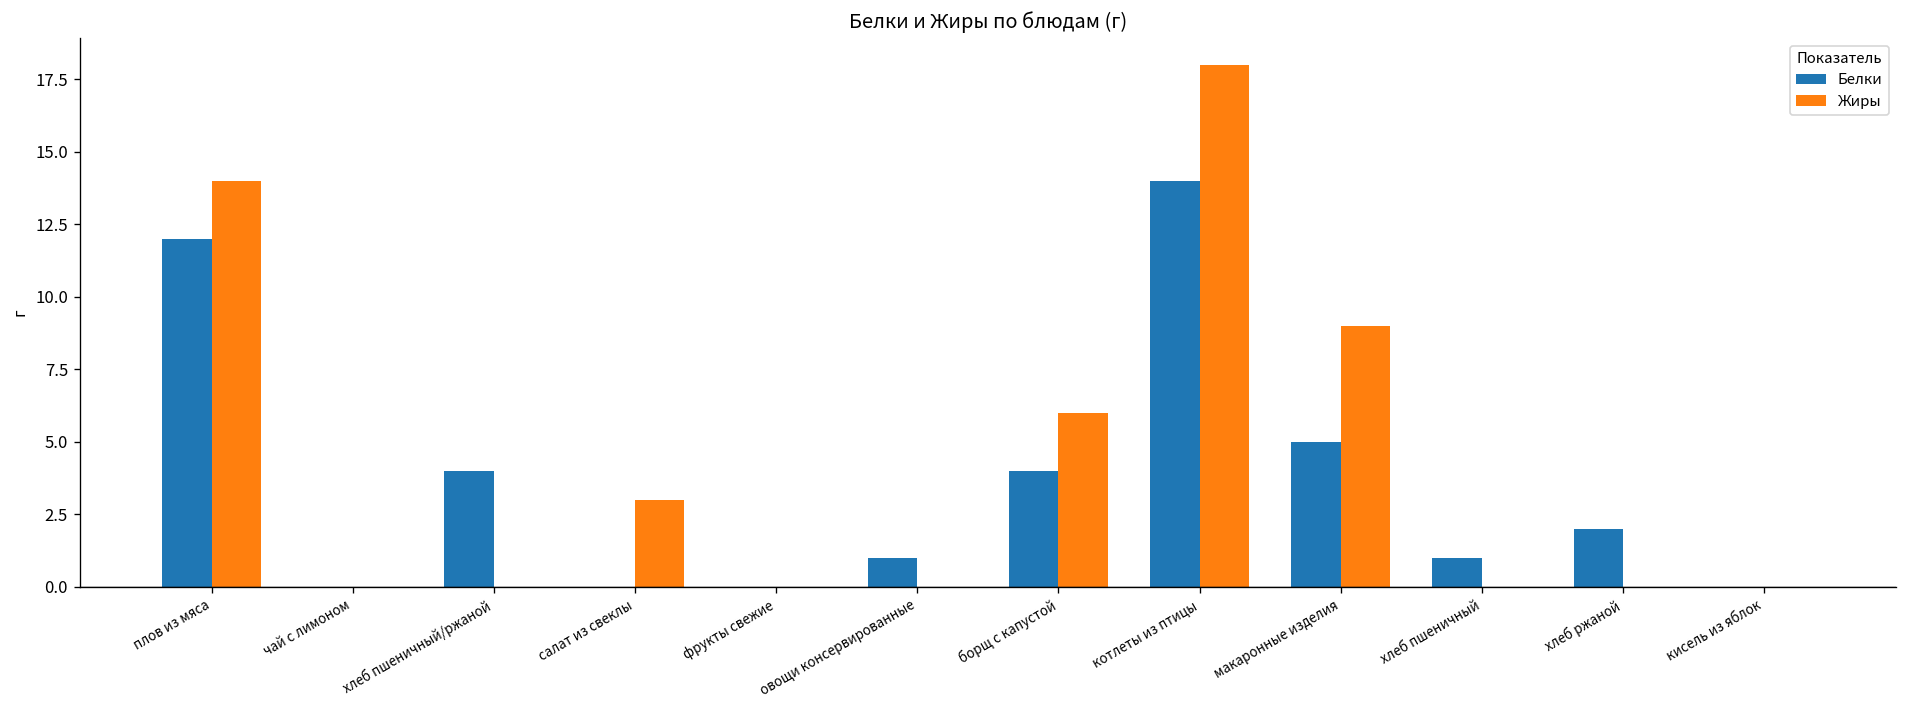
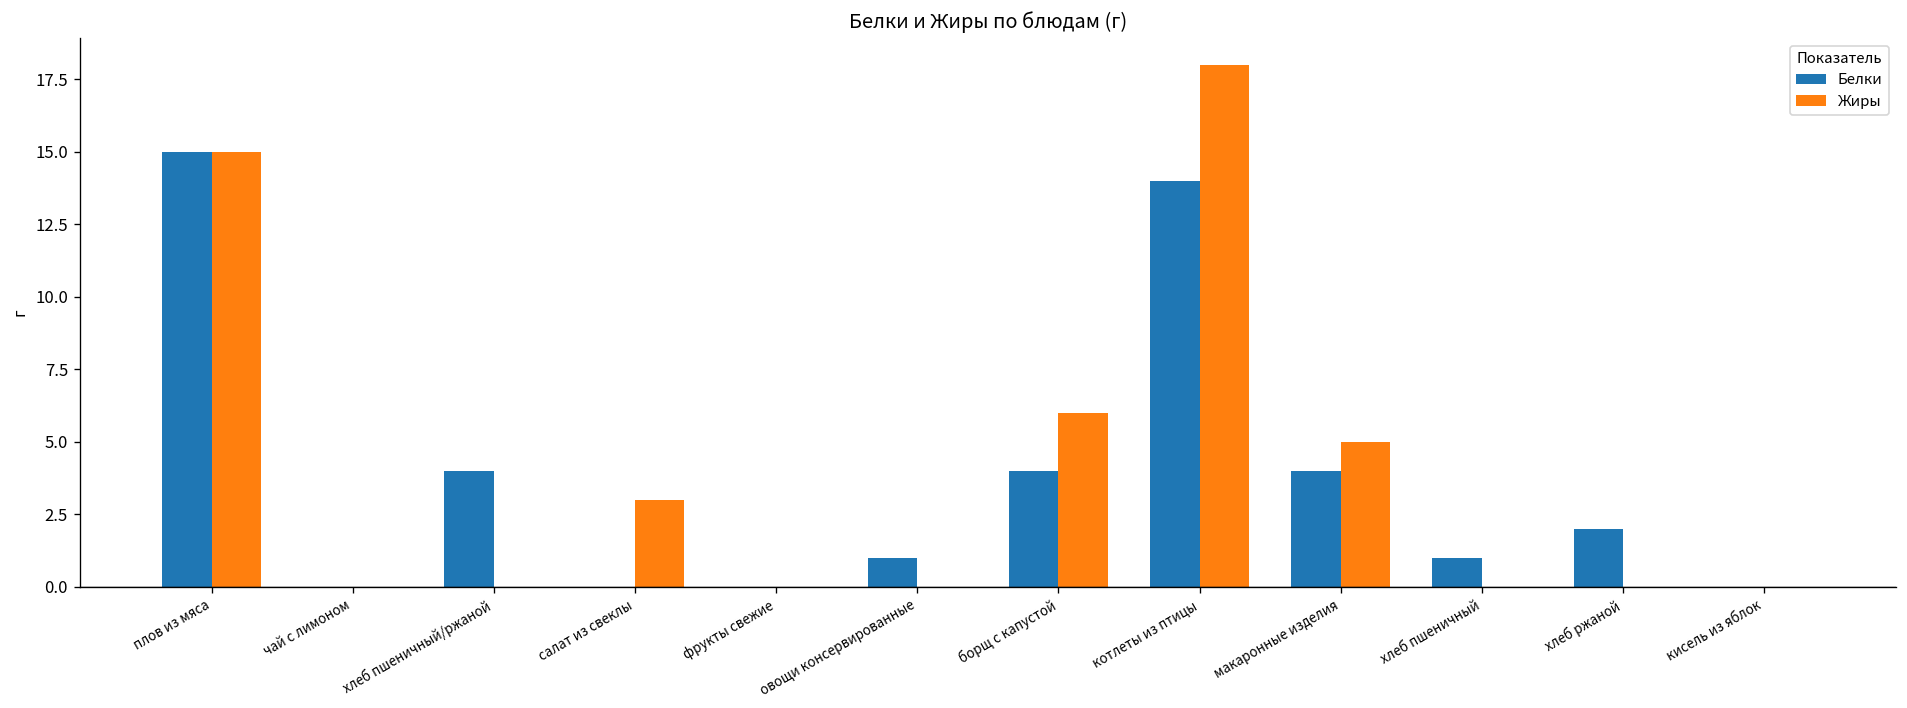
Белки, плов из мяса: 12 -> 15
Жиры, плов из мяса: 14 -> 15
Белки, макаронные изделия: 5 -> 4
Жиры, макаронные изделия: 9 -> 5
